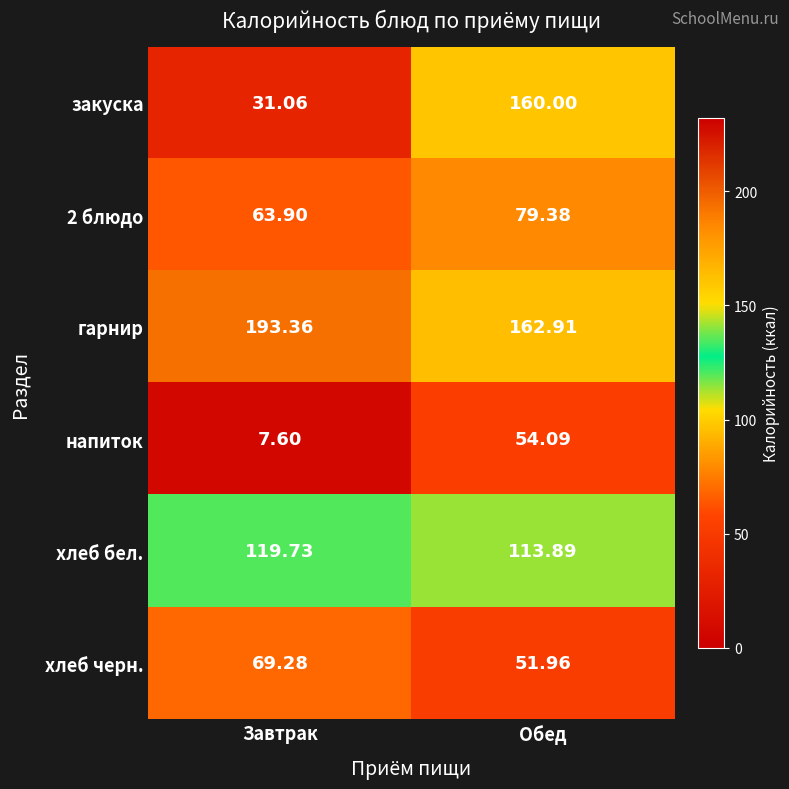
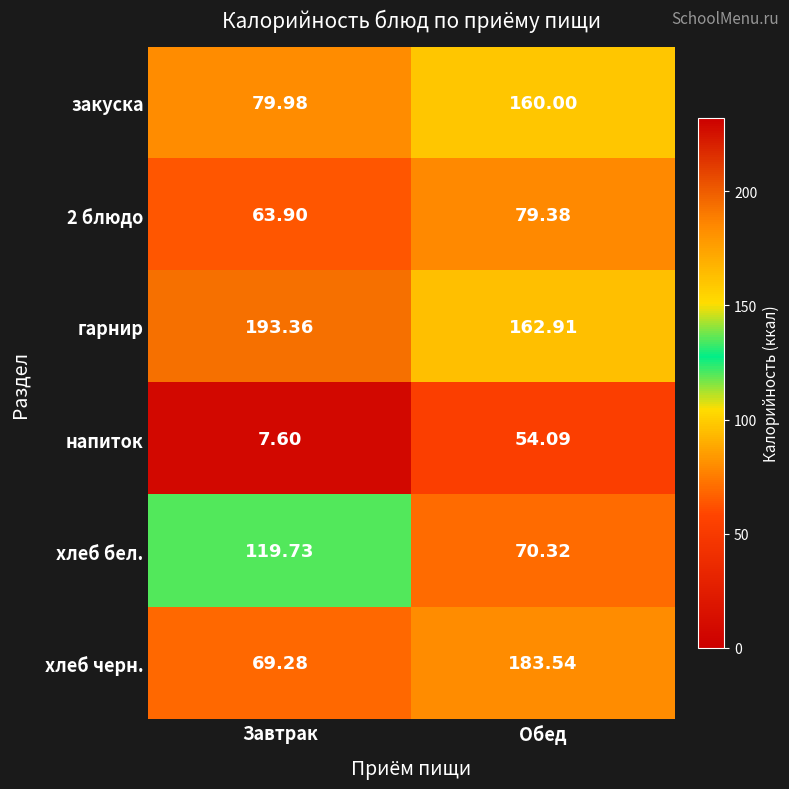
закуска, Завтрак: 31.06 -> 79.98
хлеб бел., Обед: 113.89 -> 70.32
хлеб черн., Обед: 51.96 -> 183.54
